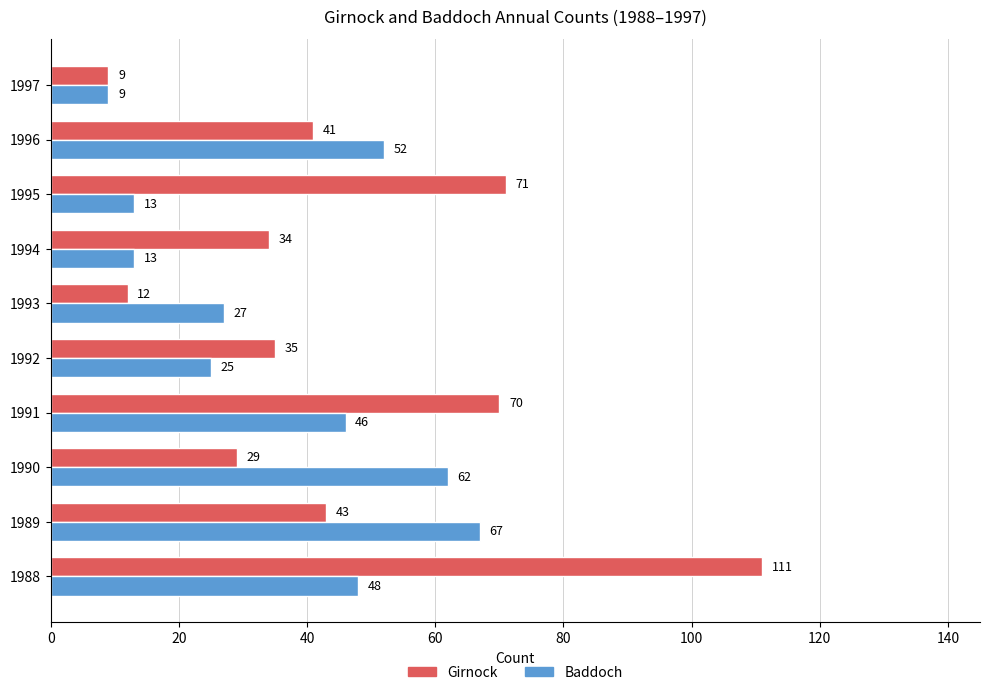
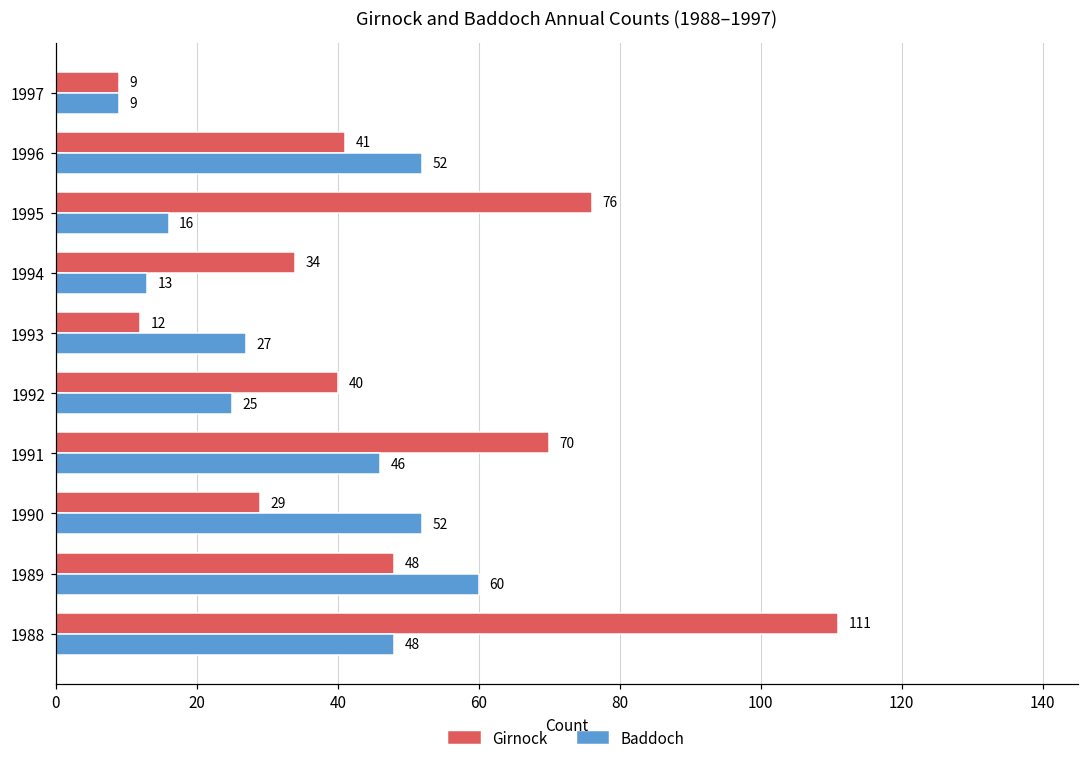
Girnock, 1995: 71 -> 76
Baddoch, 1995: 13 -> 16
Girnock, 1992: 35 -> 40
Baddoch, 1990: 62 -> 52
Girnock, 1989: 43 -> 48
Baddoch, 1989: 67 -> 60
